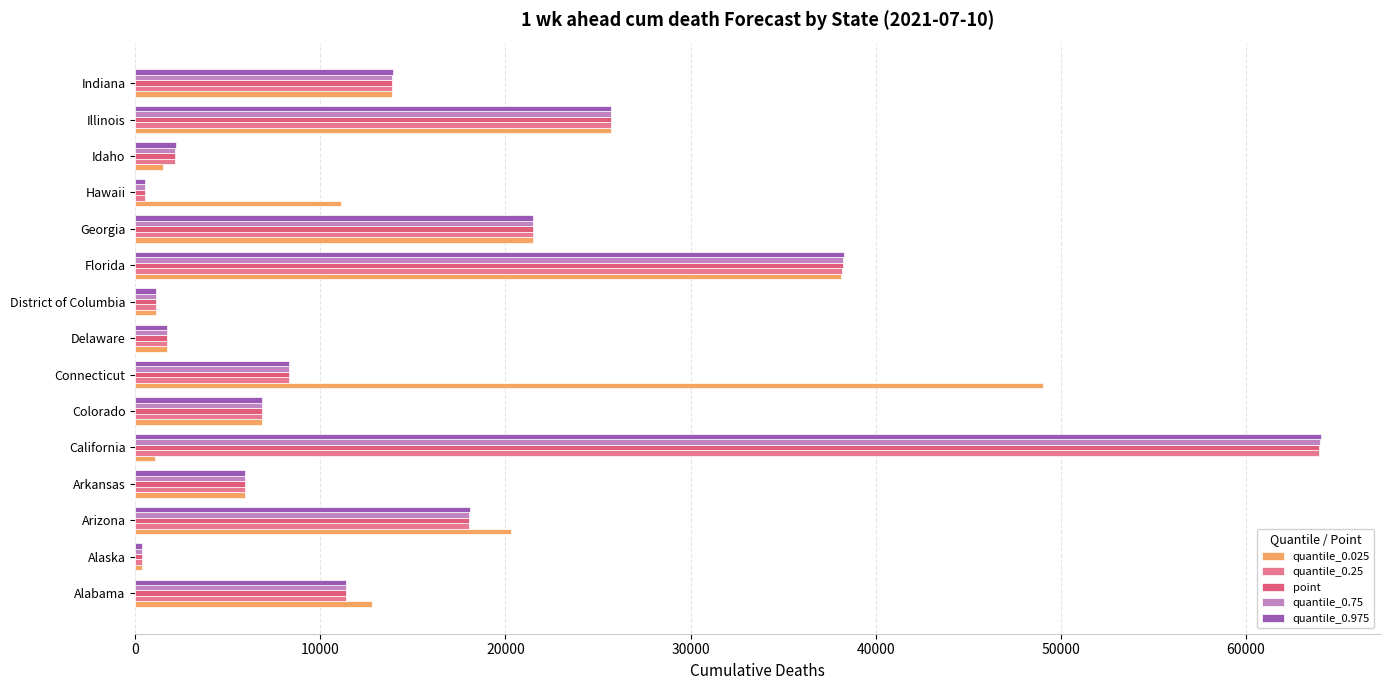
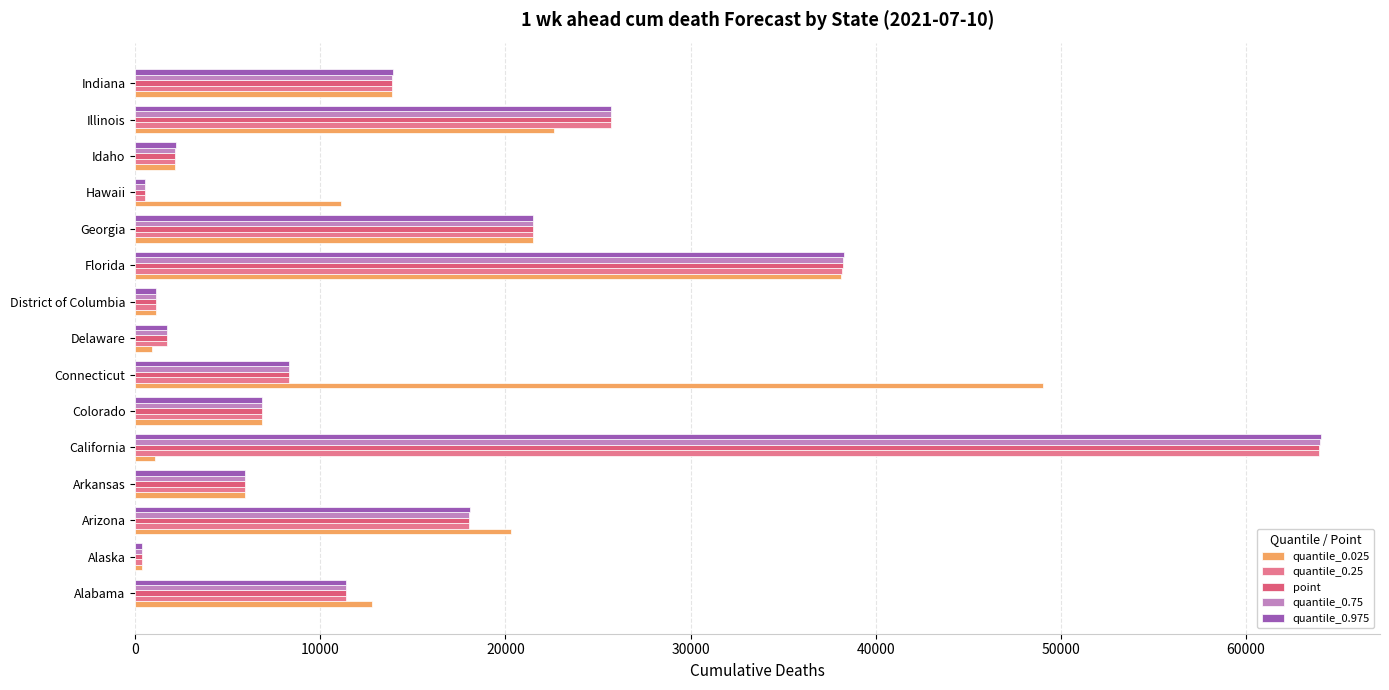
quantile_0.025, Illinois: 25700 -> 22600
quantile_0.025, Idaho: 1500 -> 2200
quantile_0.025, Delaware: 1700 -> 900
